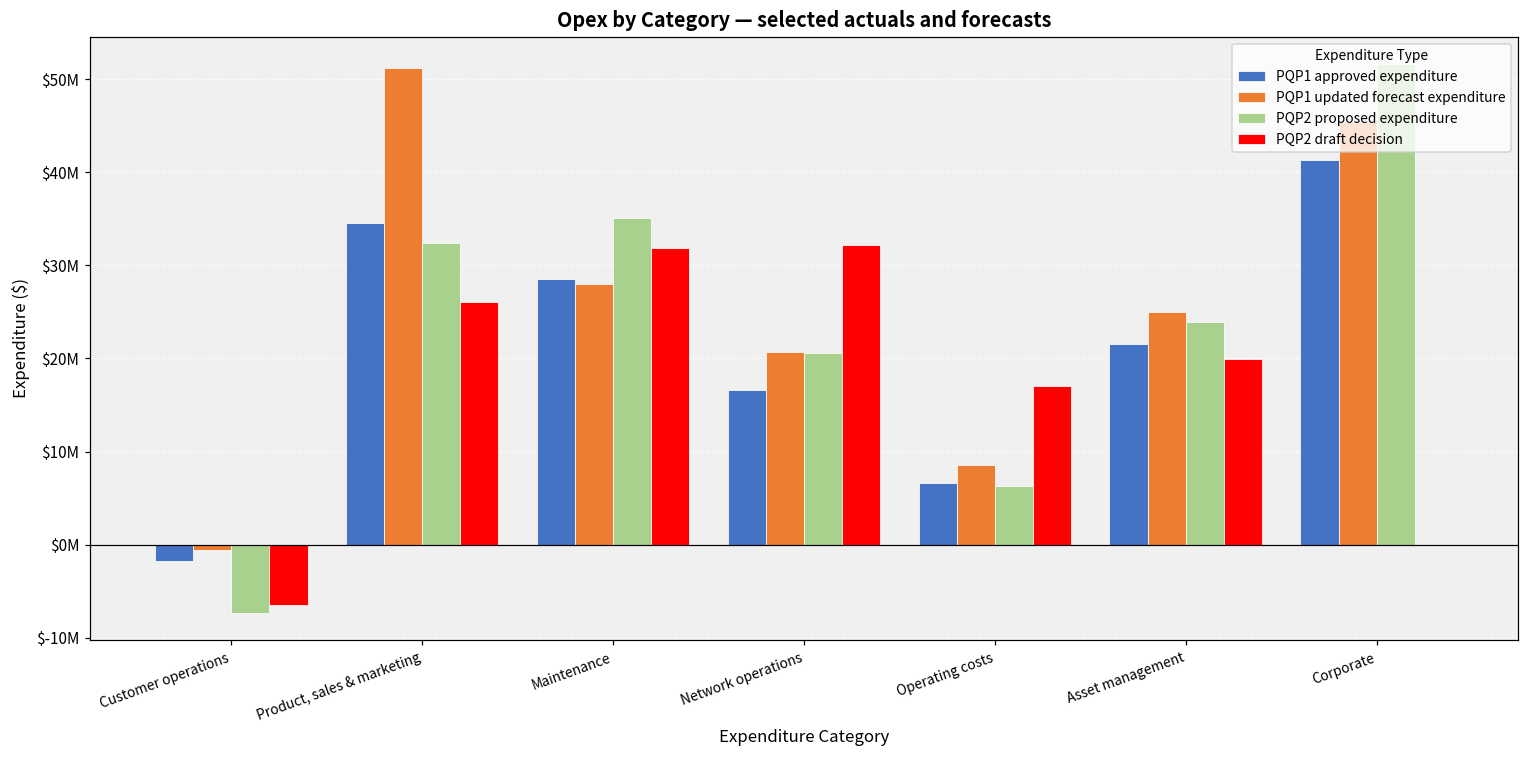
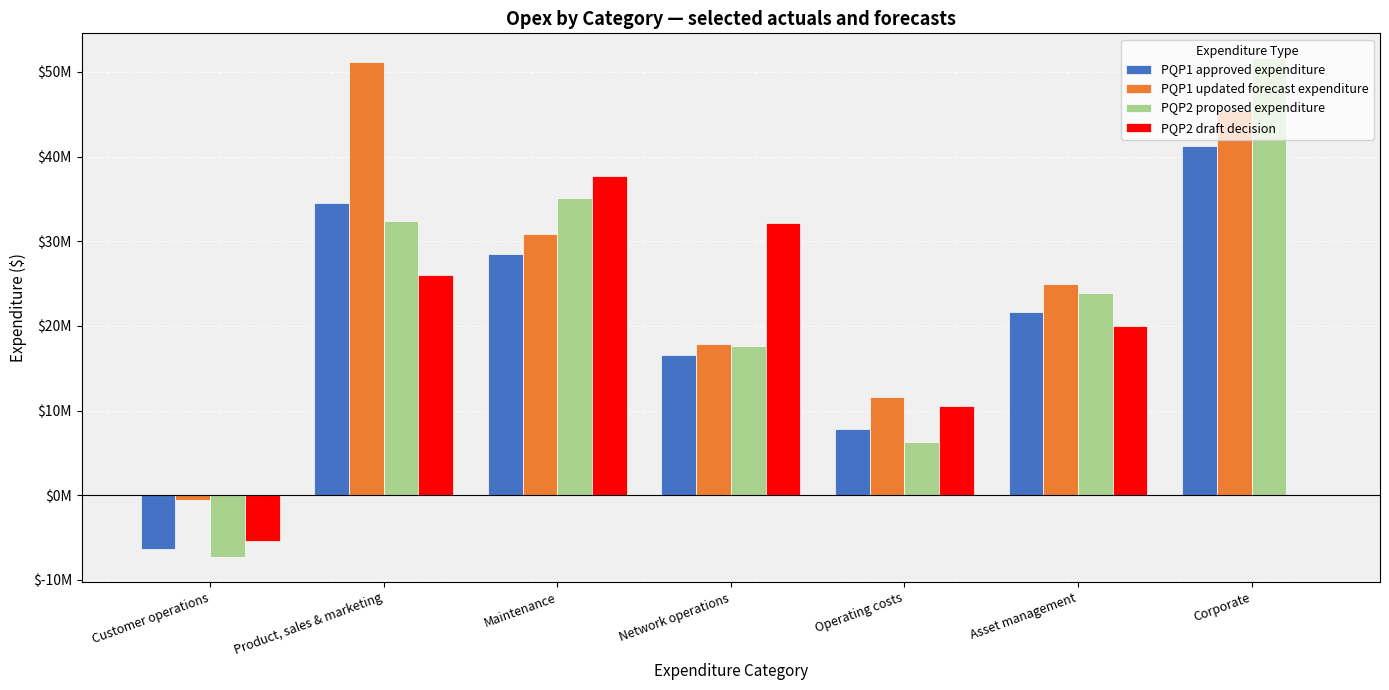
PQP1 approved expenditure, Customer operations: $-2000000 -> $-6000000
PQP2 draft decision, Customer operations: $-6000000 -> $-5000000
PQP1 updated forecast expenditure, Maintenance: $28000000 -> $31000000
PQP2 draft decision, Maintenance: $32000000 -> $38000000
PQP1 updated forecast expenditure, Network operations: $21000000 -> $18000000
PQP2 proposed expenditure, Network operations: $21000000 -> $18000000
PQP1 approved expenditure, Operating costs: $7000000 -> $8000000
PQP1 updated forecast expenditure, Operating costs: $9000000 -> $12000000
PQP2 draft decision, Operating costs: $17000000 -> $11000000
